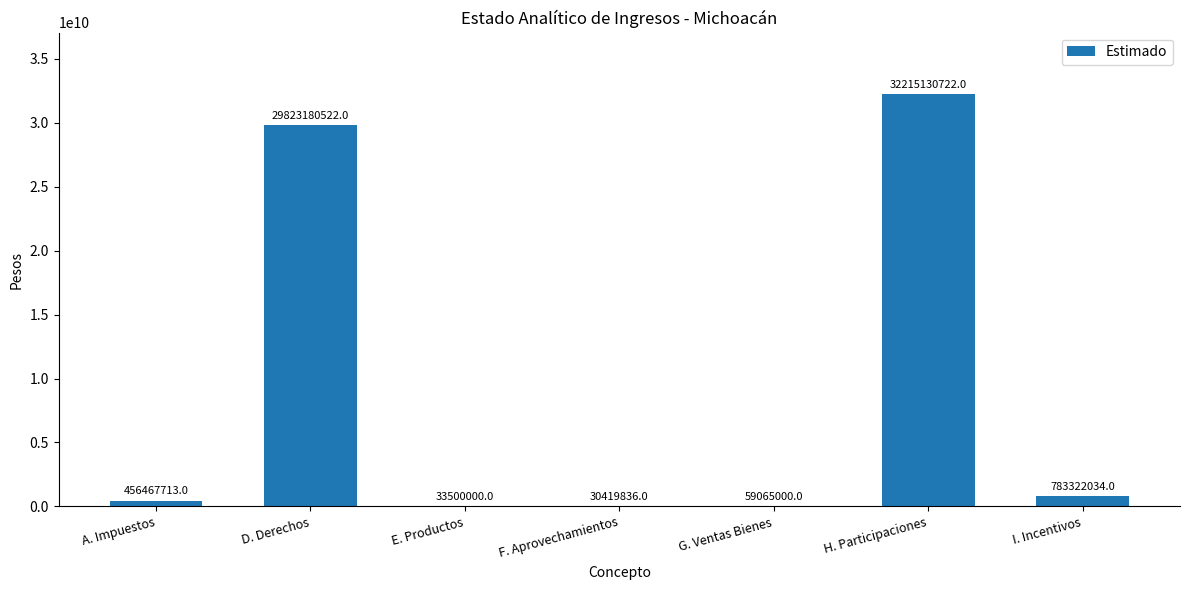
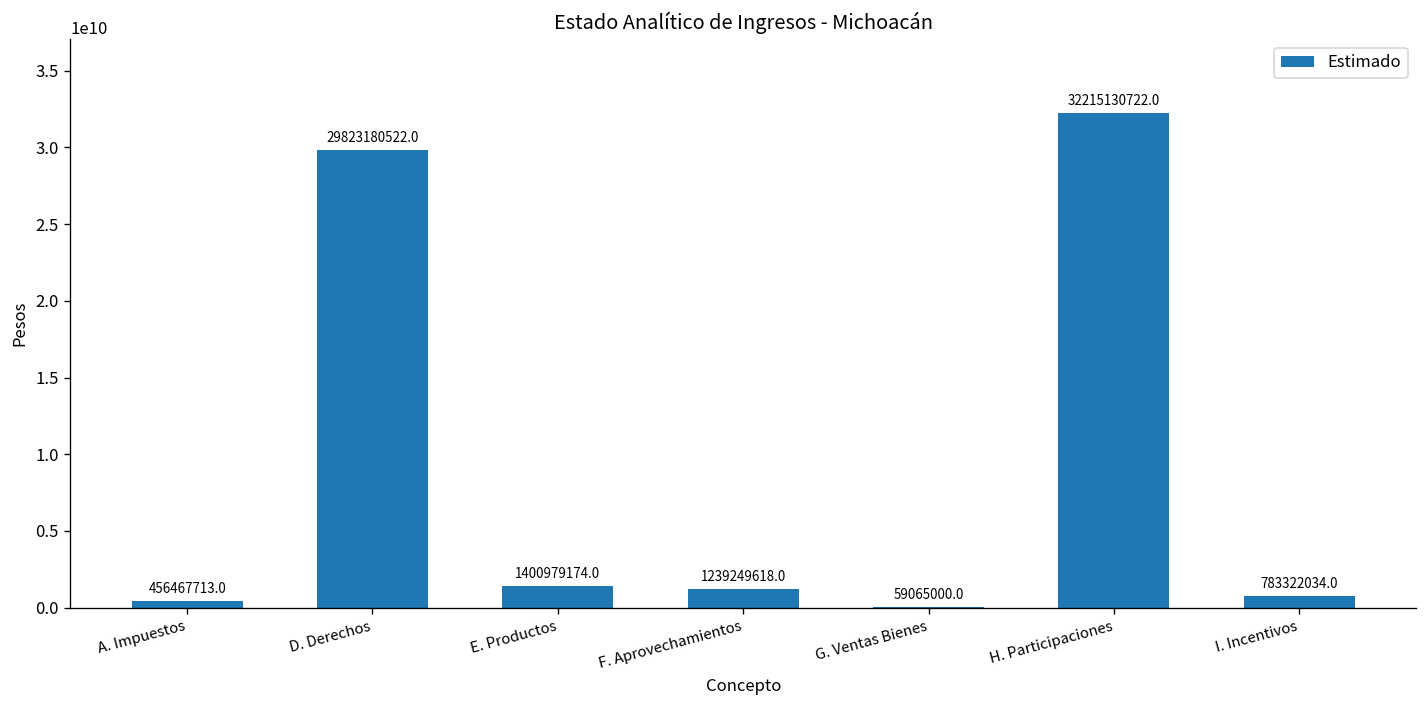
E. Productos: 33500000.0 -> 1400979174.0
F. Aprovechamientos: 30419836.0 -> 1239249618.0
